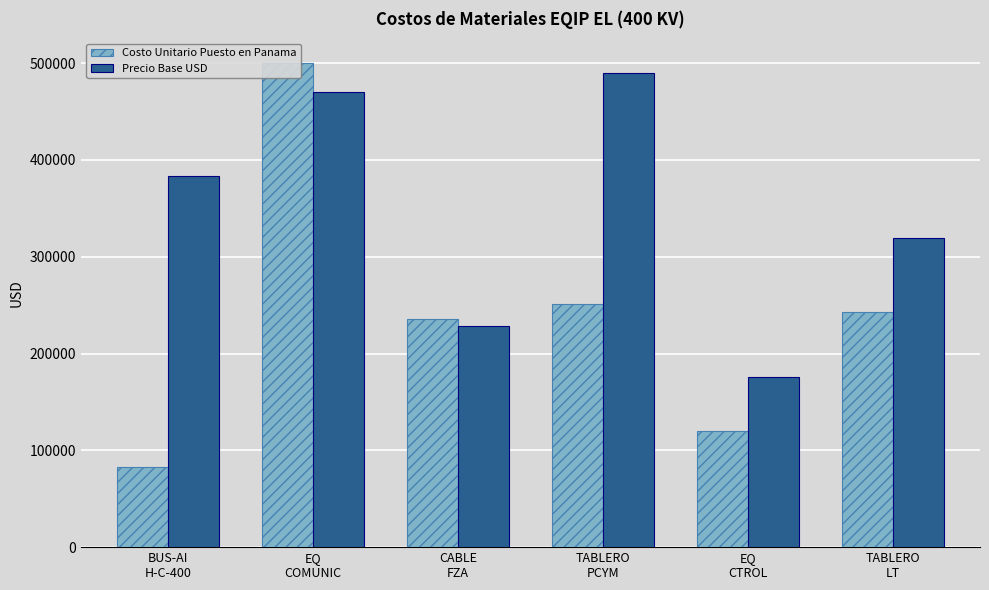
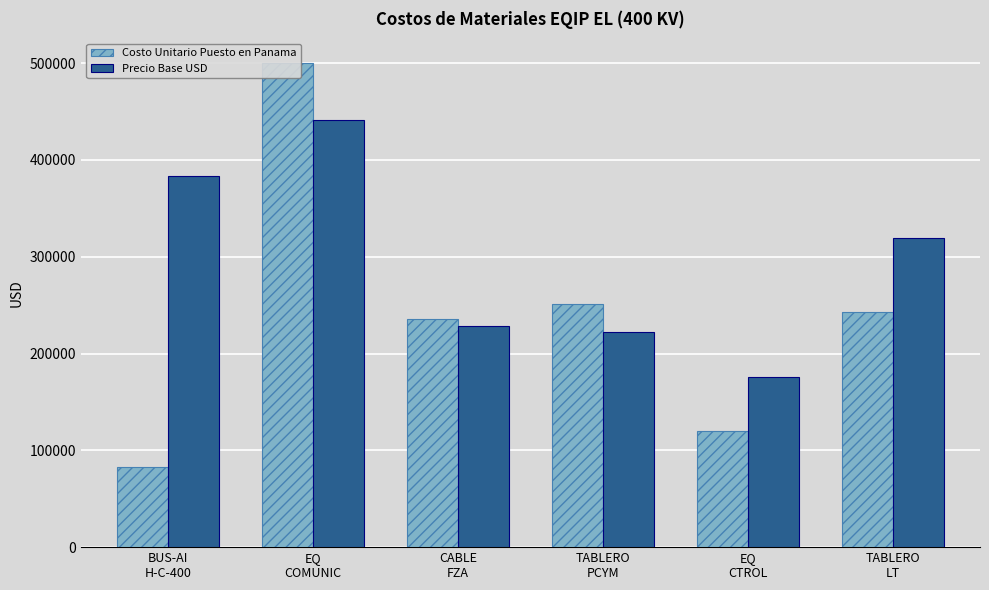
Precio Base USD, EQ COMUNIC: 470000 -> 440000
Precio Base USD, TABLERO PCYM: 490000 -> 220000
